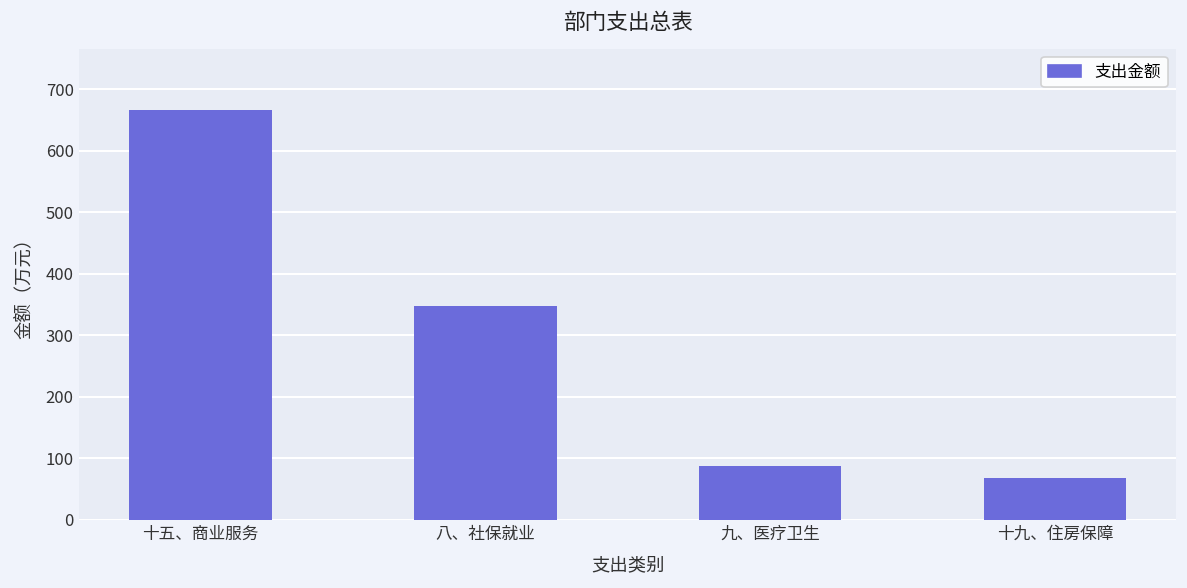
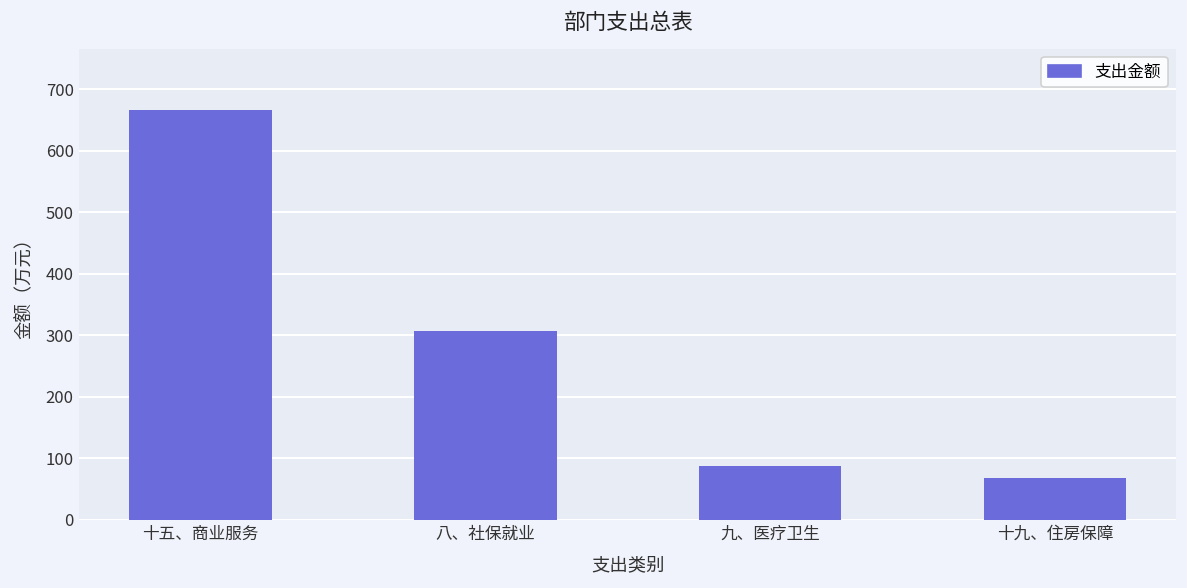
八、社保就业: 350 -> 310
